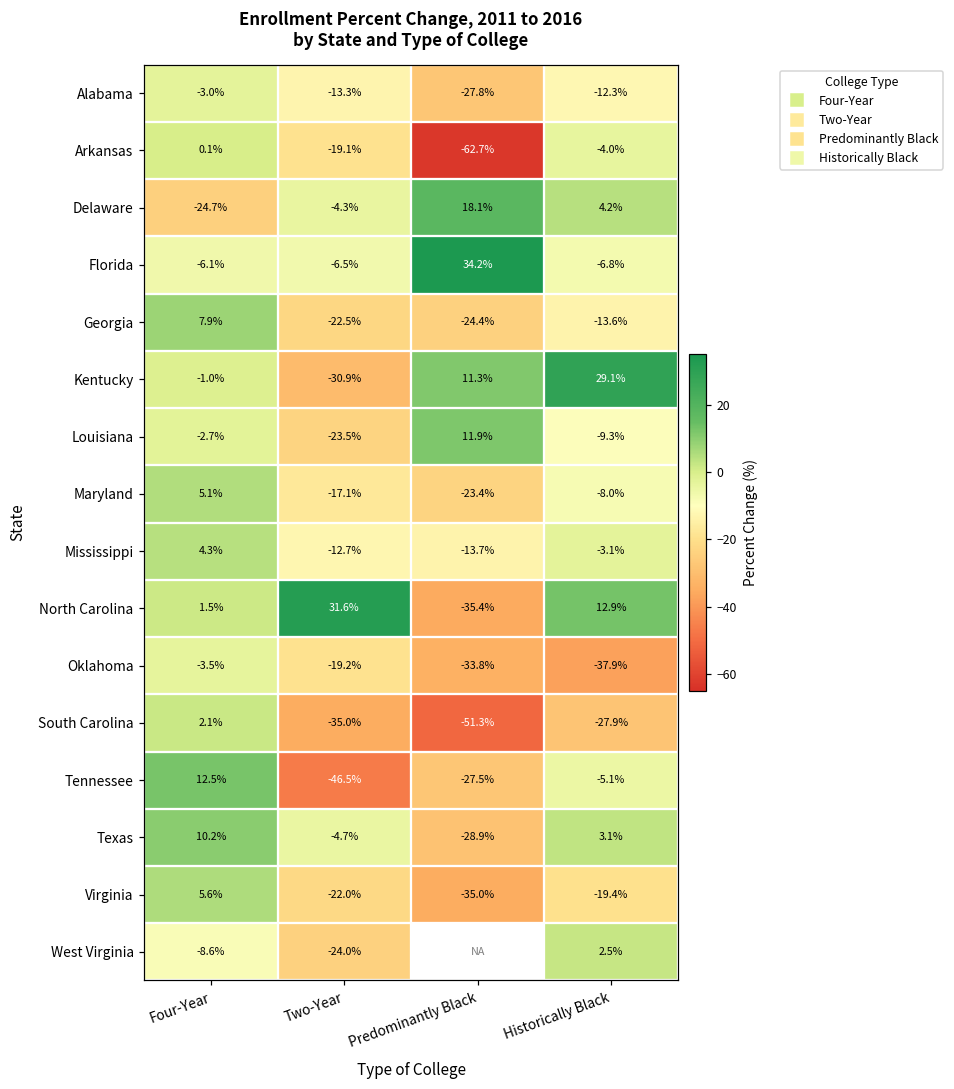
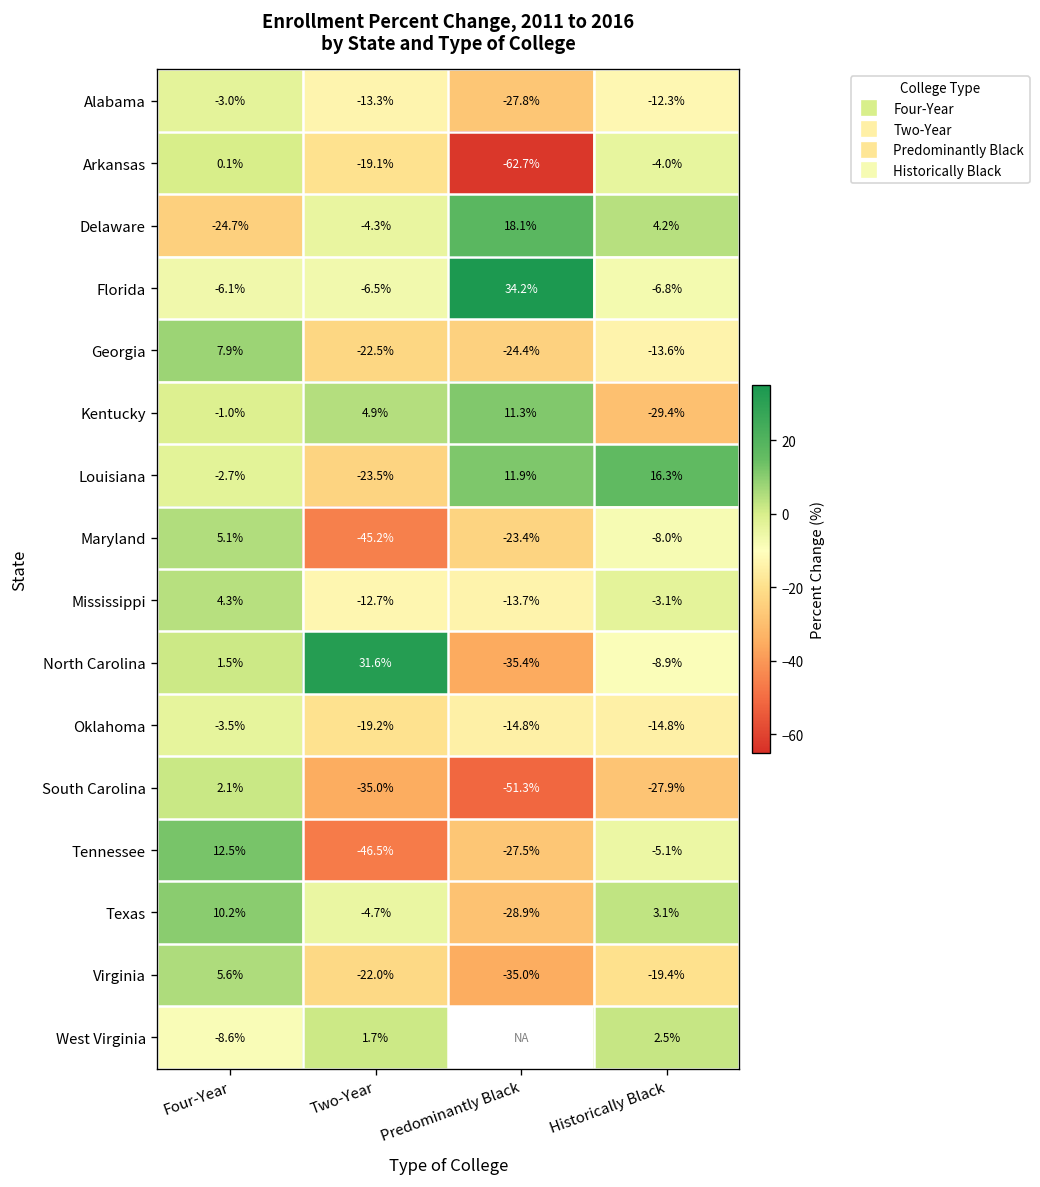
Kentucky, Two-Year: -30.9% -> 4.9%
Kentucky, Historically Black: 29.1% -> -29.4%
Louisiana, Historically Black: -9.3% -> 16.3%
Maryland, Two-Year: -17.1% -> -45.2%
North Carolina, Historically Black: 12.9% -> -8.9%
Oklahoma, Predominantly Black: -33.8% -> -14.8%
Oklahoma, Historically Black: -37.9% -> -14.8%
West Virginia, Two-Year: -24.0% -> 1.7%
